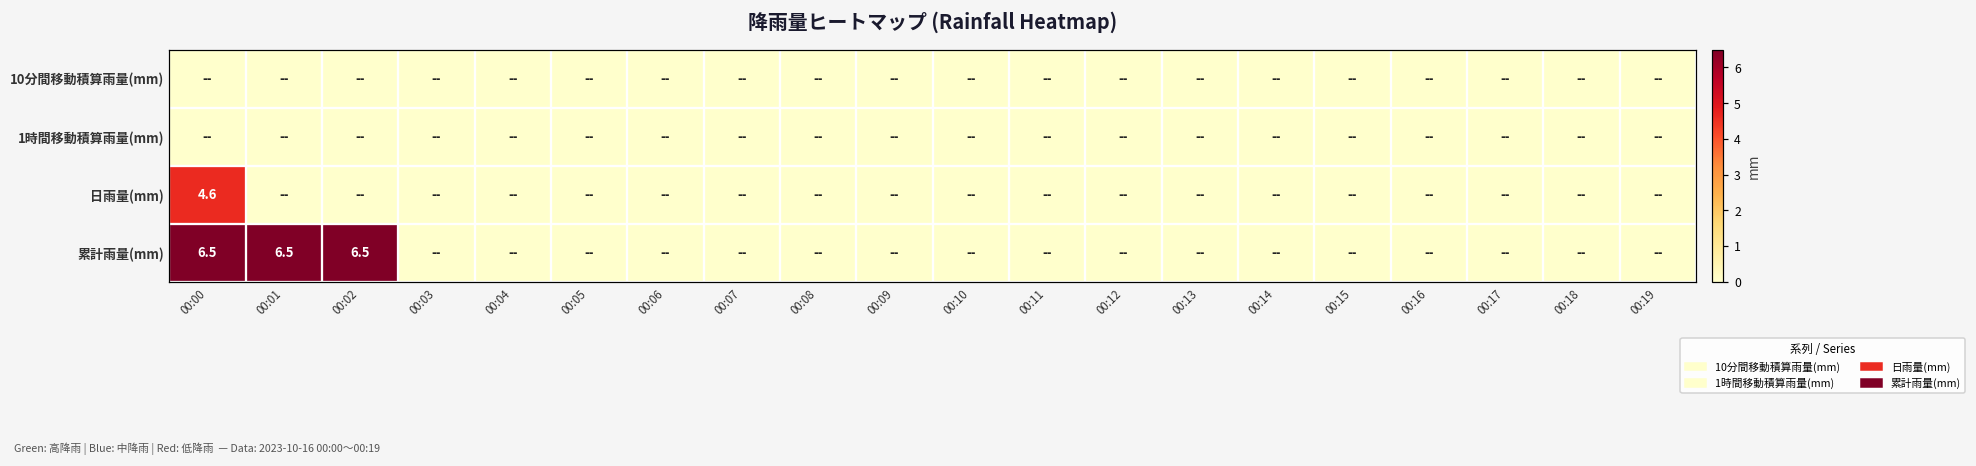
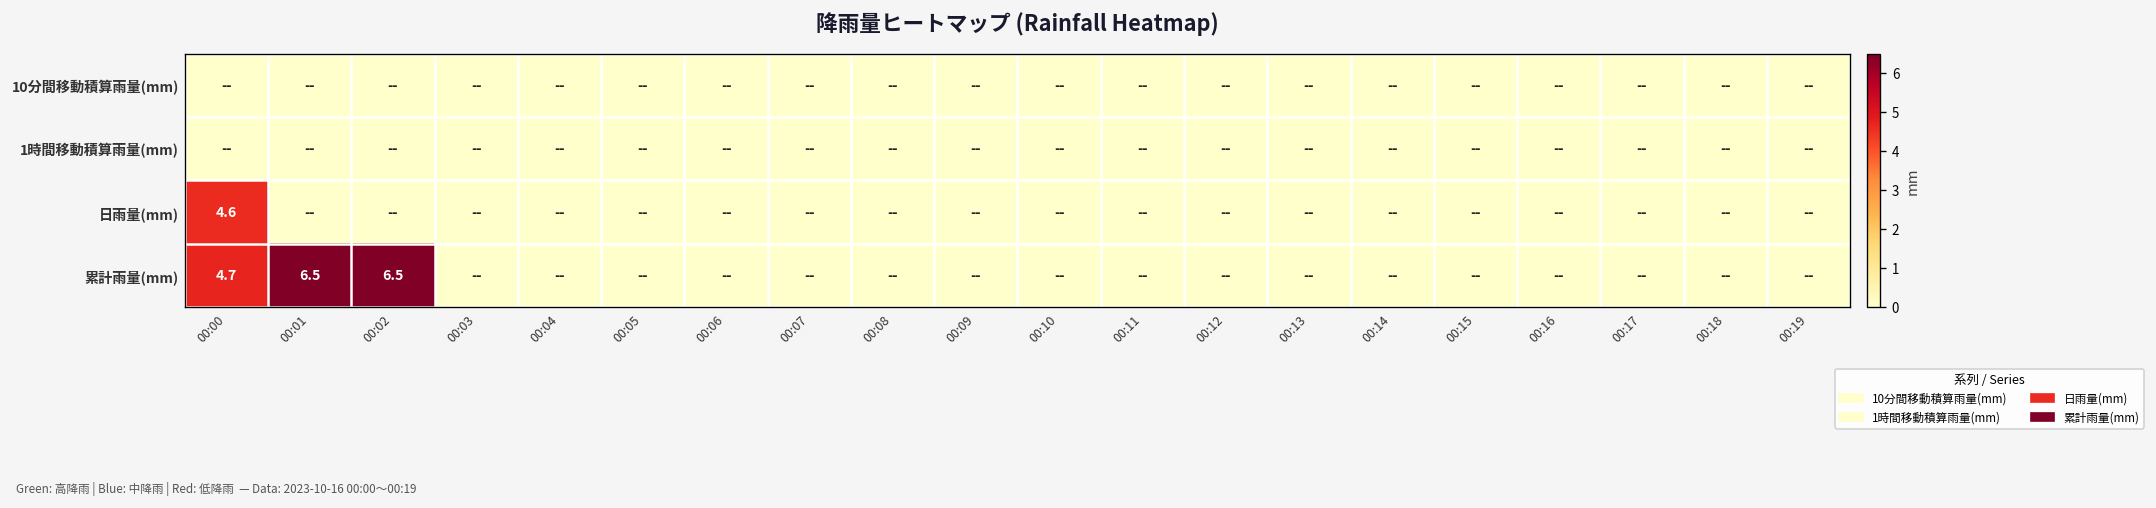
累計雨量(mm), 00:00: 6.5 -> 4.7
